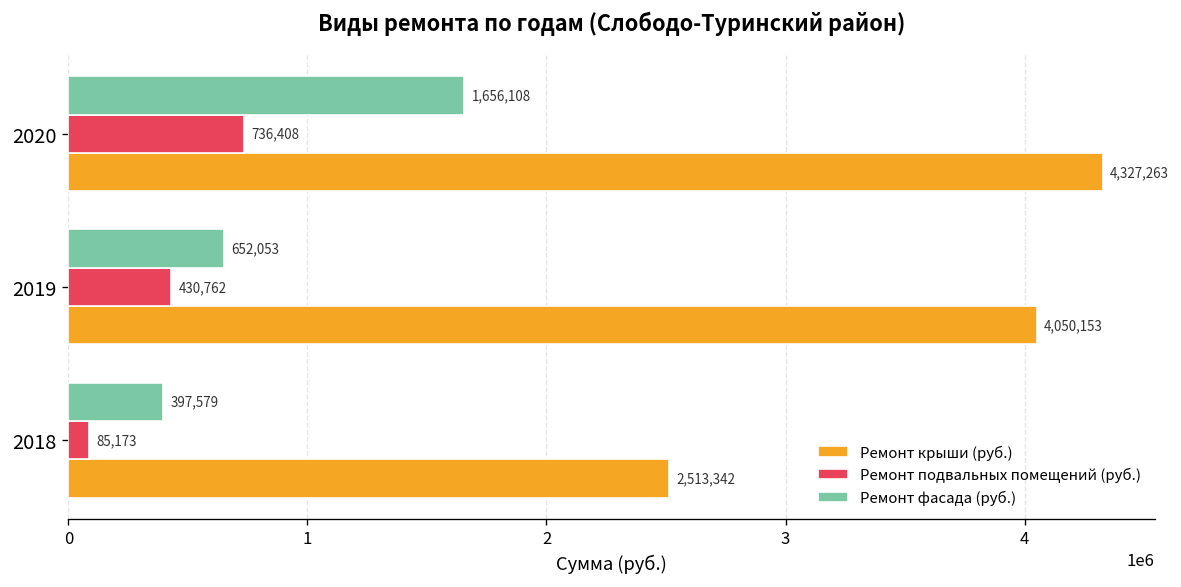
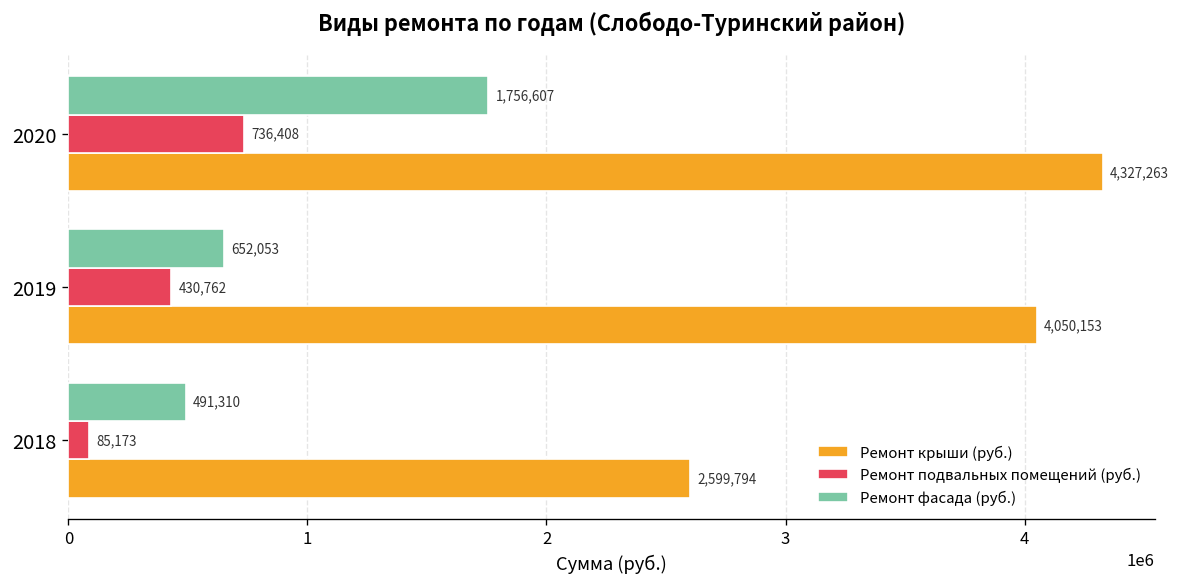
Ремонт фасада (руб.), 2020: 1,656,108 -> 1,756,607
Ремонт фасада (руб.), 2018: 397,579 -> 491,310
Ремонт крыши (руб.), 2018: 2,513,342 -> 2,599,794
